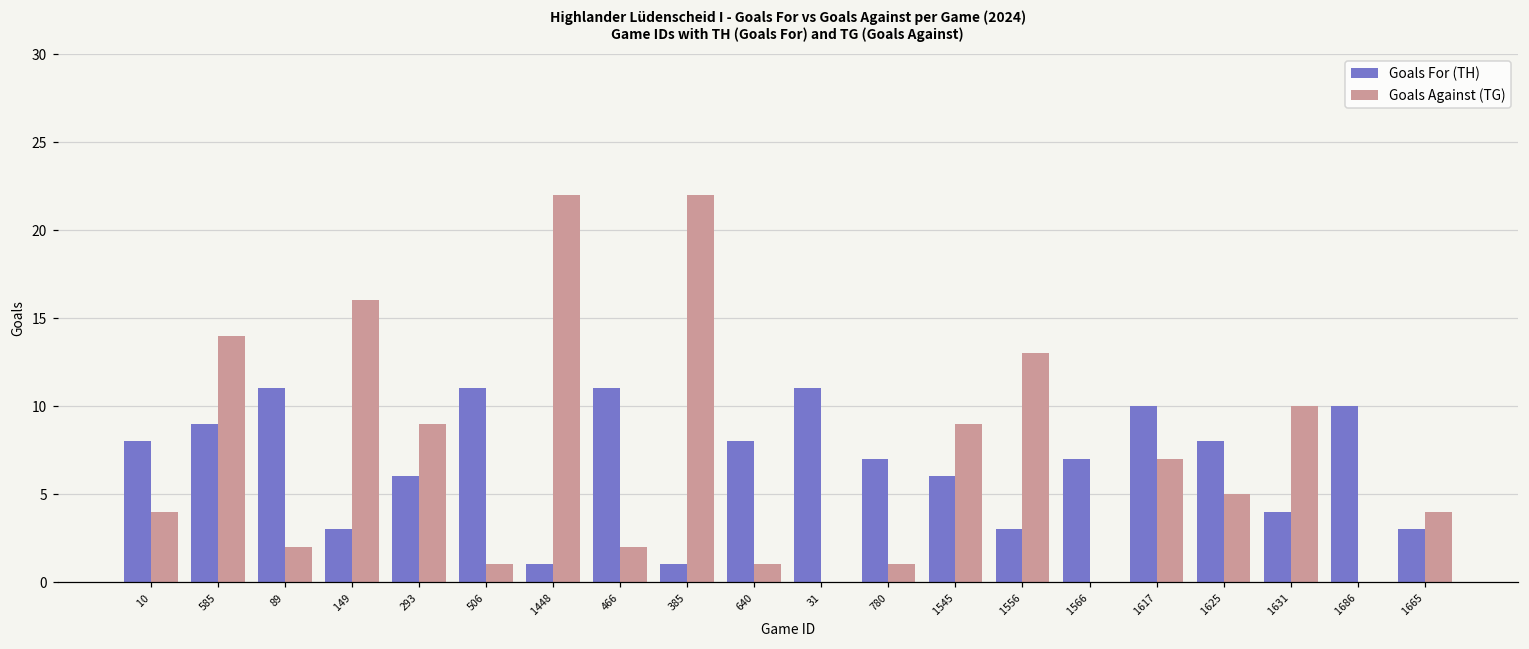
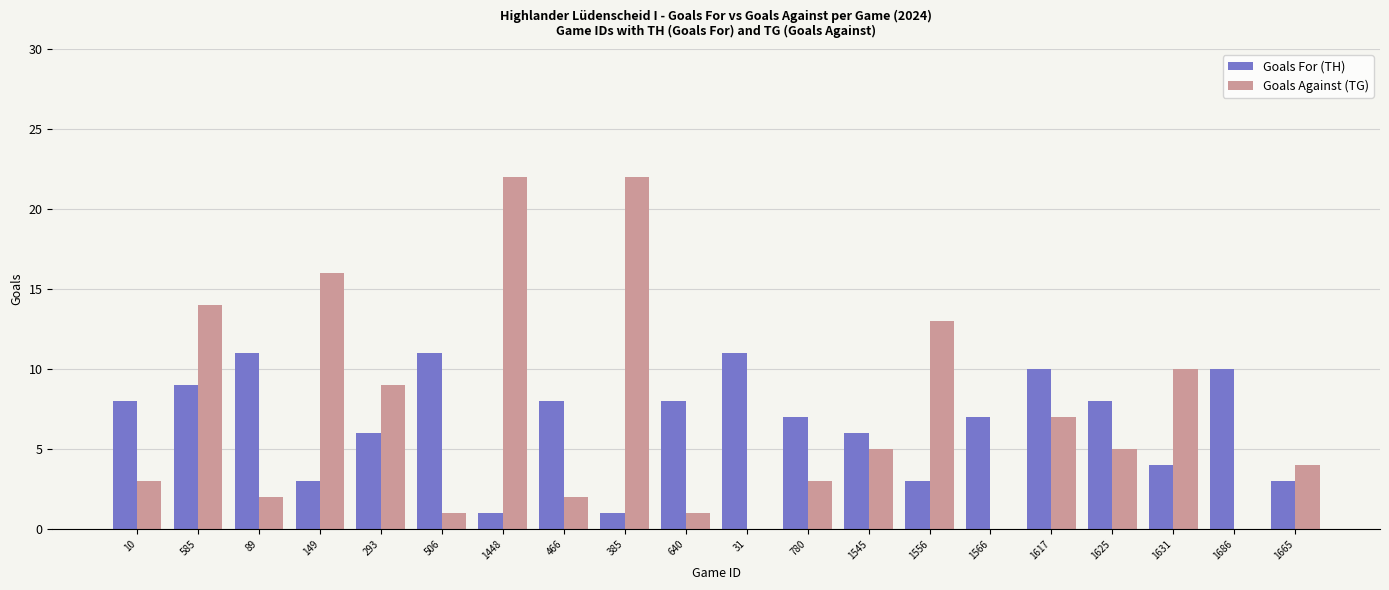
Goals Against (TG), 10: 4 -> 3
Goals For (TH), 466: 11 -> 8
Goals Against (TG), 780: 1 -> 3
Goals Against (TG), 1545: 9 -> 5
